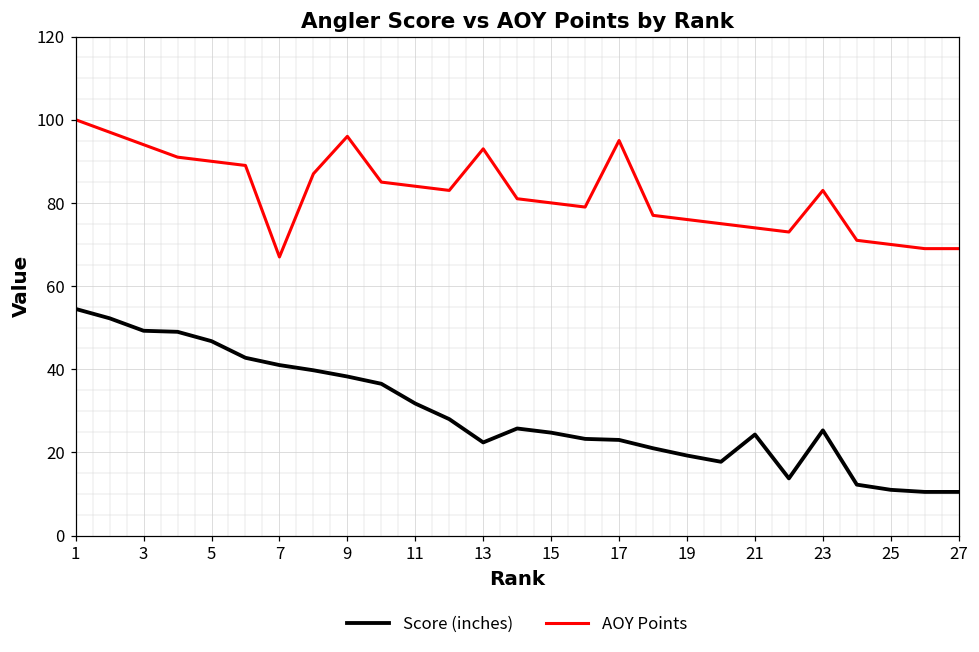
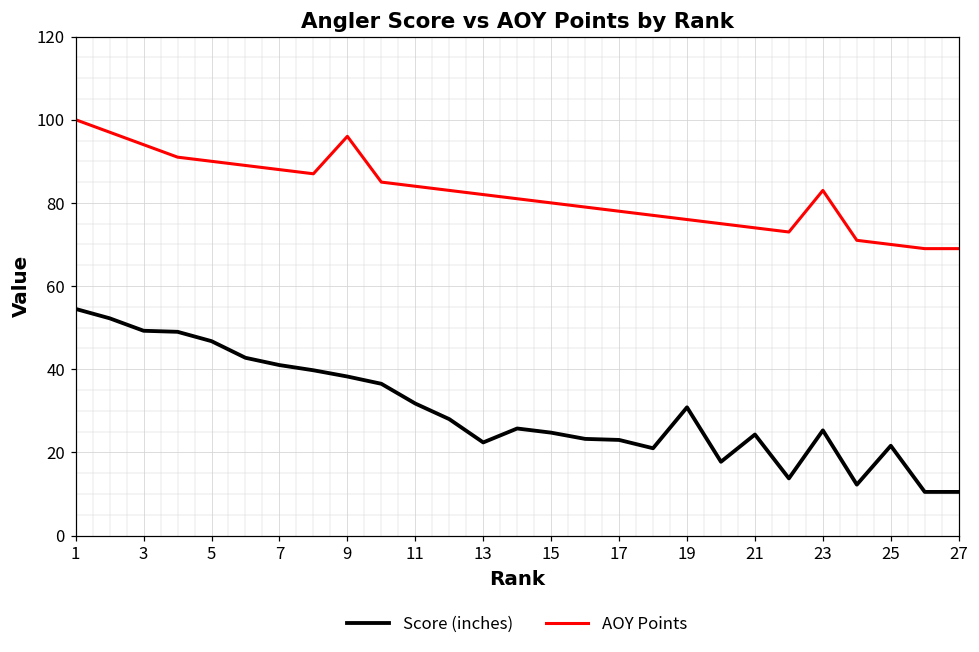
AOY Points, 7: 67 -> 88
AOY Points, 13: 93 -> 82
AOY Points, 17: 95 -> 78
Score (inches), 19: 19 -> 31
Score (inches), 25: 11 -> 22
